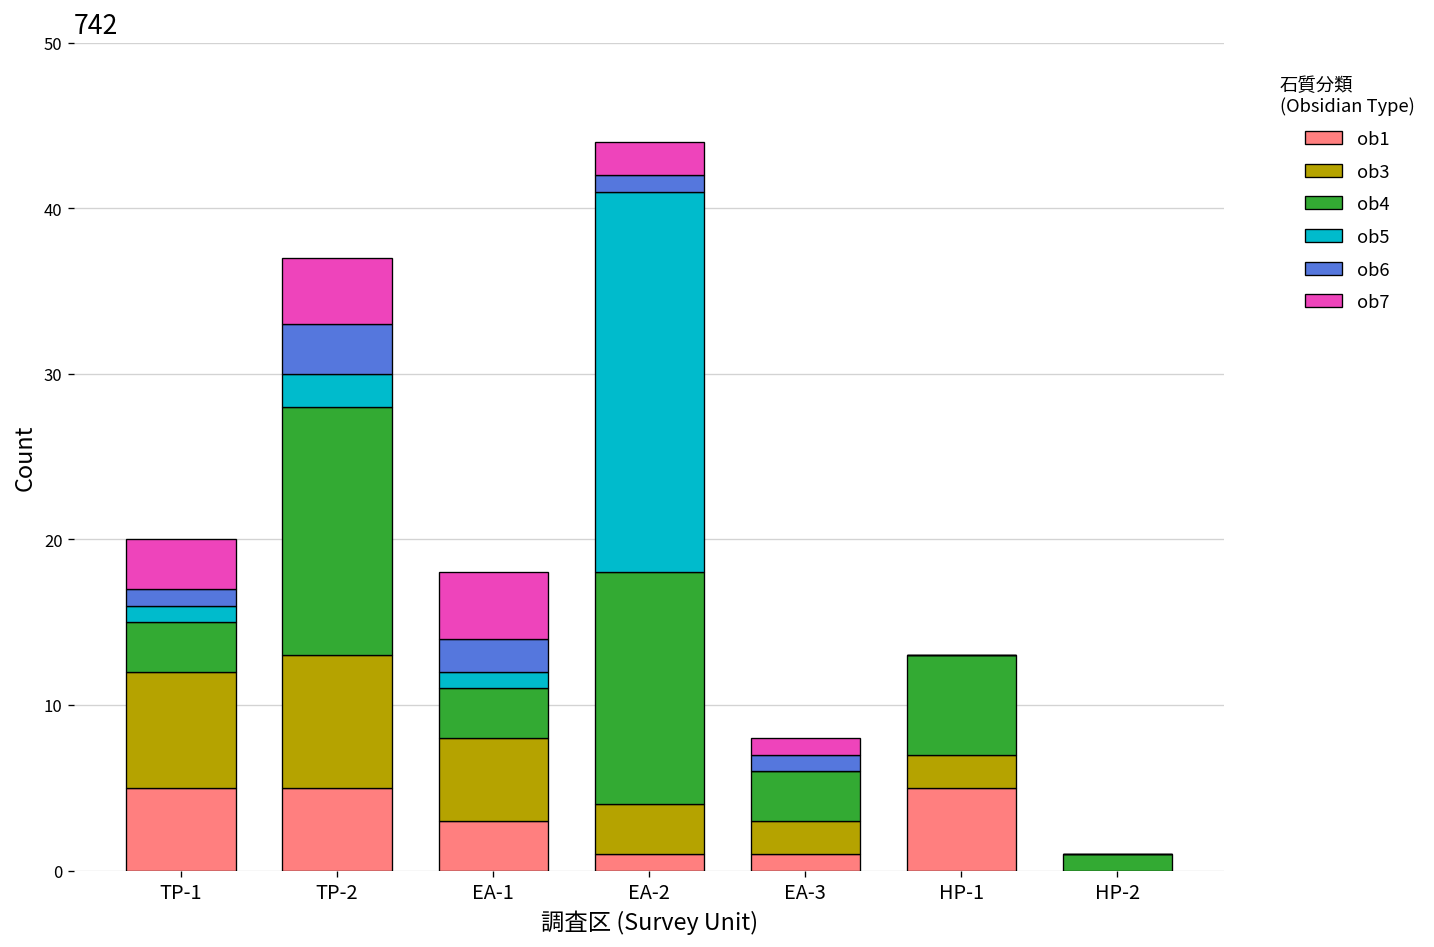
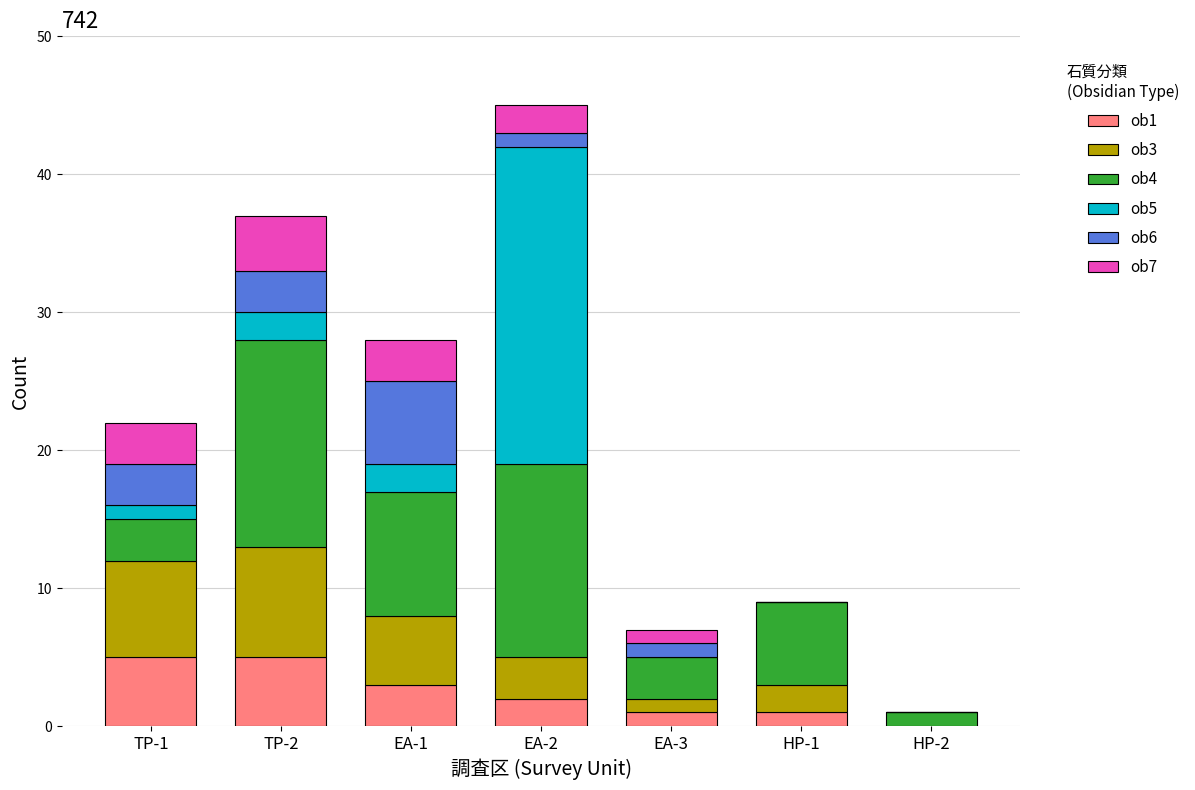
ob6, TP-1: 1 -> 3
ob4, EA-1: 3 -> 9
ob5, EA-1: 1 -> 2
ob6, EA-1: 2 -> 6
ob7, EA-1: 4 -> 3
ob1, EA-2: 1 -> 2
ob3, EA-3: 2 -> 1
ob1, HP-1: 5 -> 1
